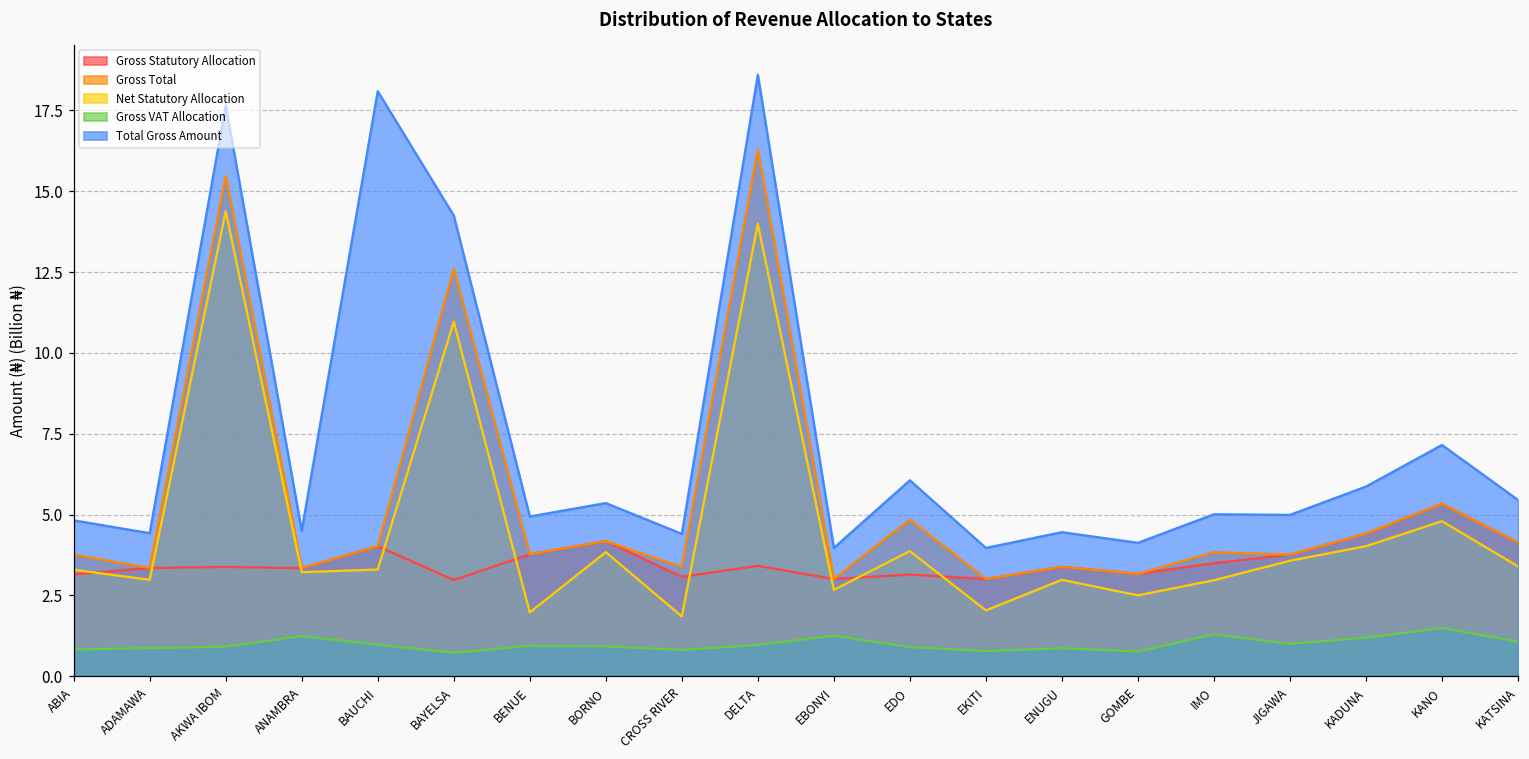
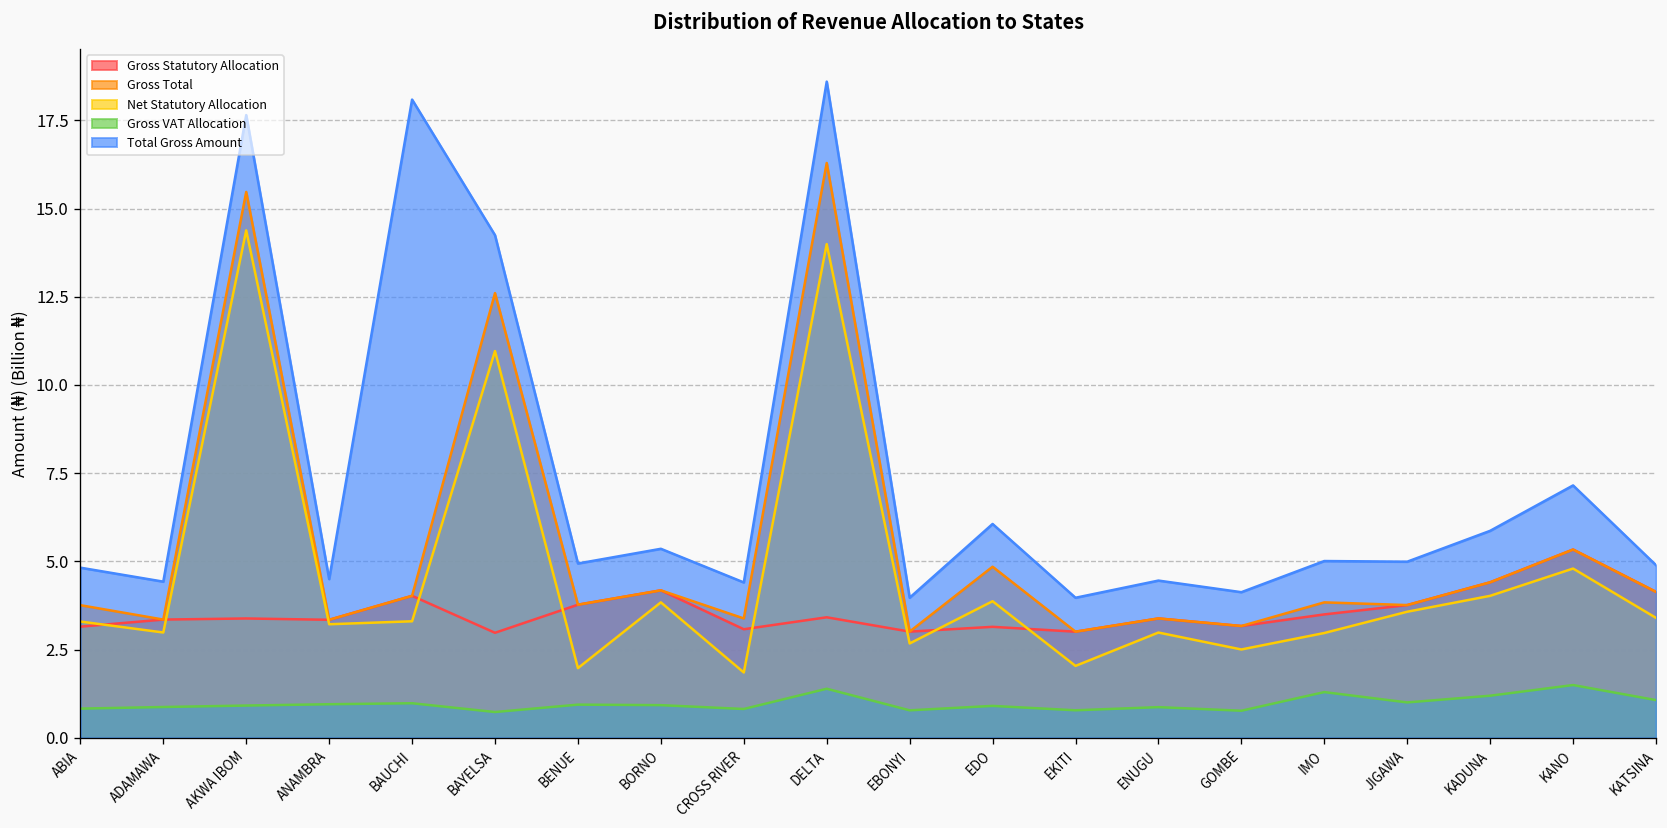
Gross VAT Allocation, ANAMBRA: 1.2 -> 1.0
Gross VAT Allocation, DELTA: 1.0 -> 1.4
Gross VAT Allocation, EBONYI: 1.3 -> 0.8
Total Gross Amount, KATSINA: 5.5 -> 4.9
